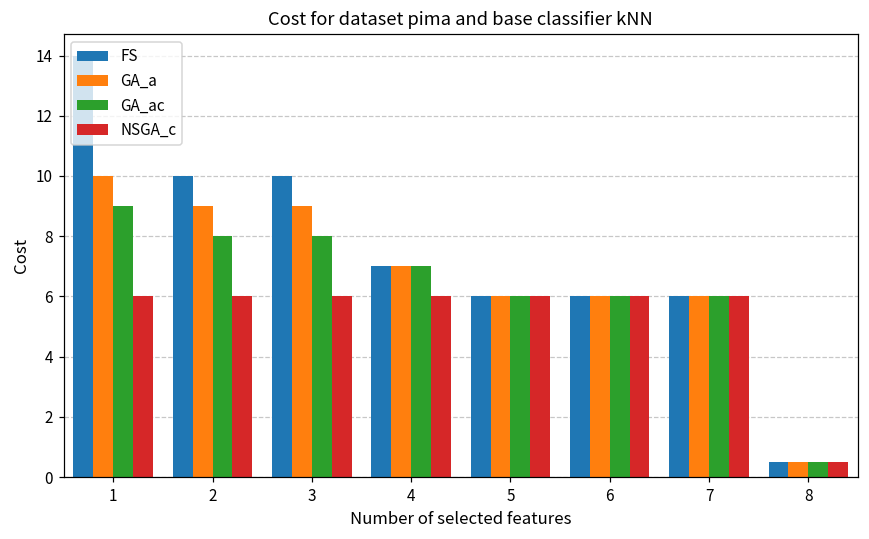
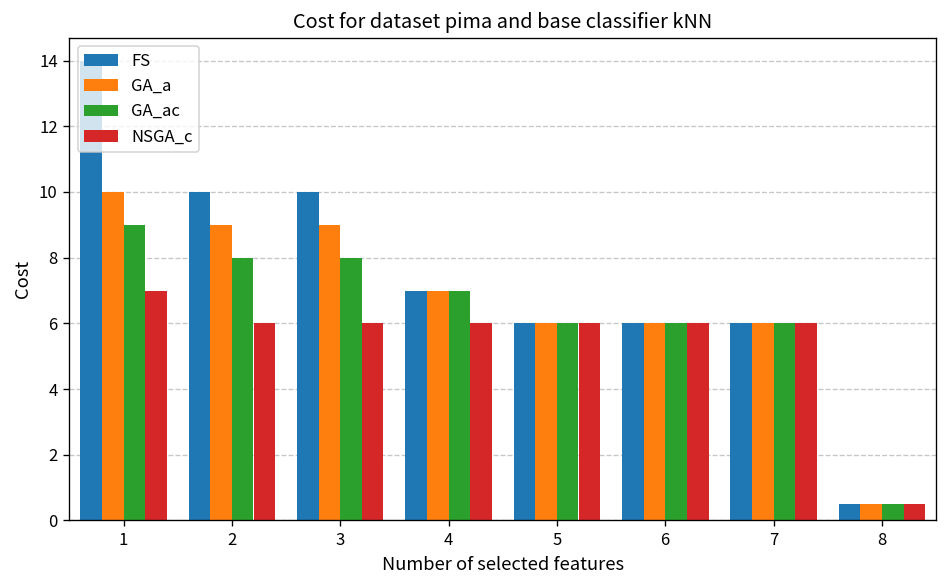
NSGA_c, 1: 6 -> 7
